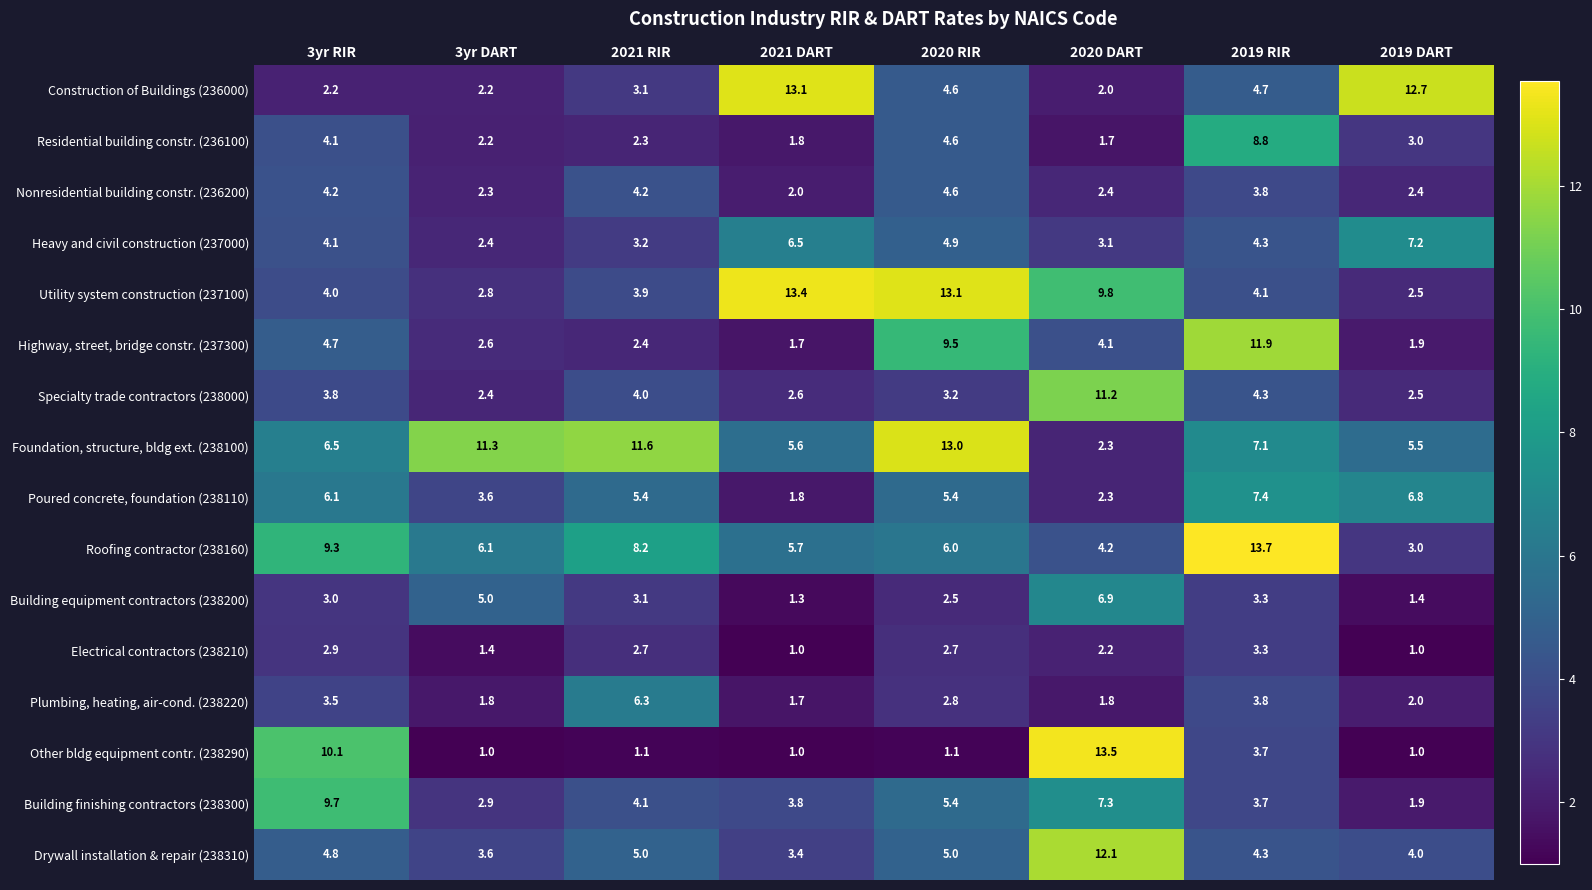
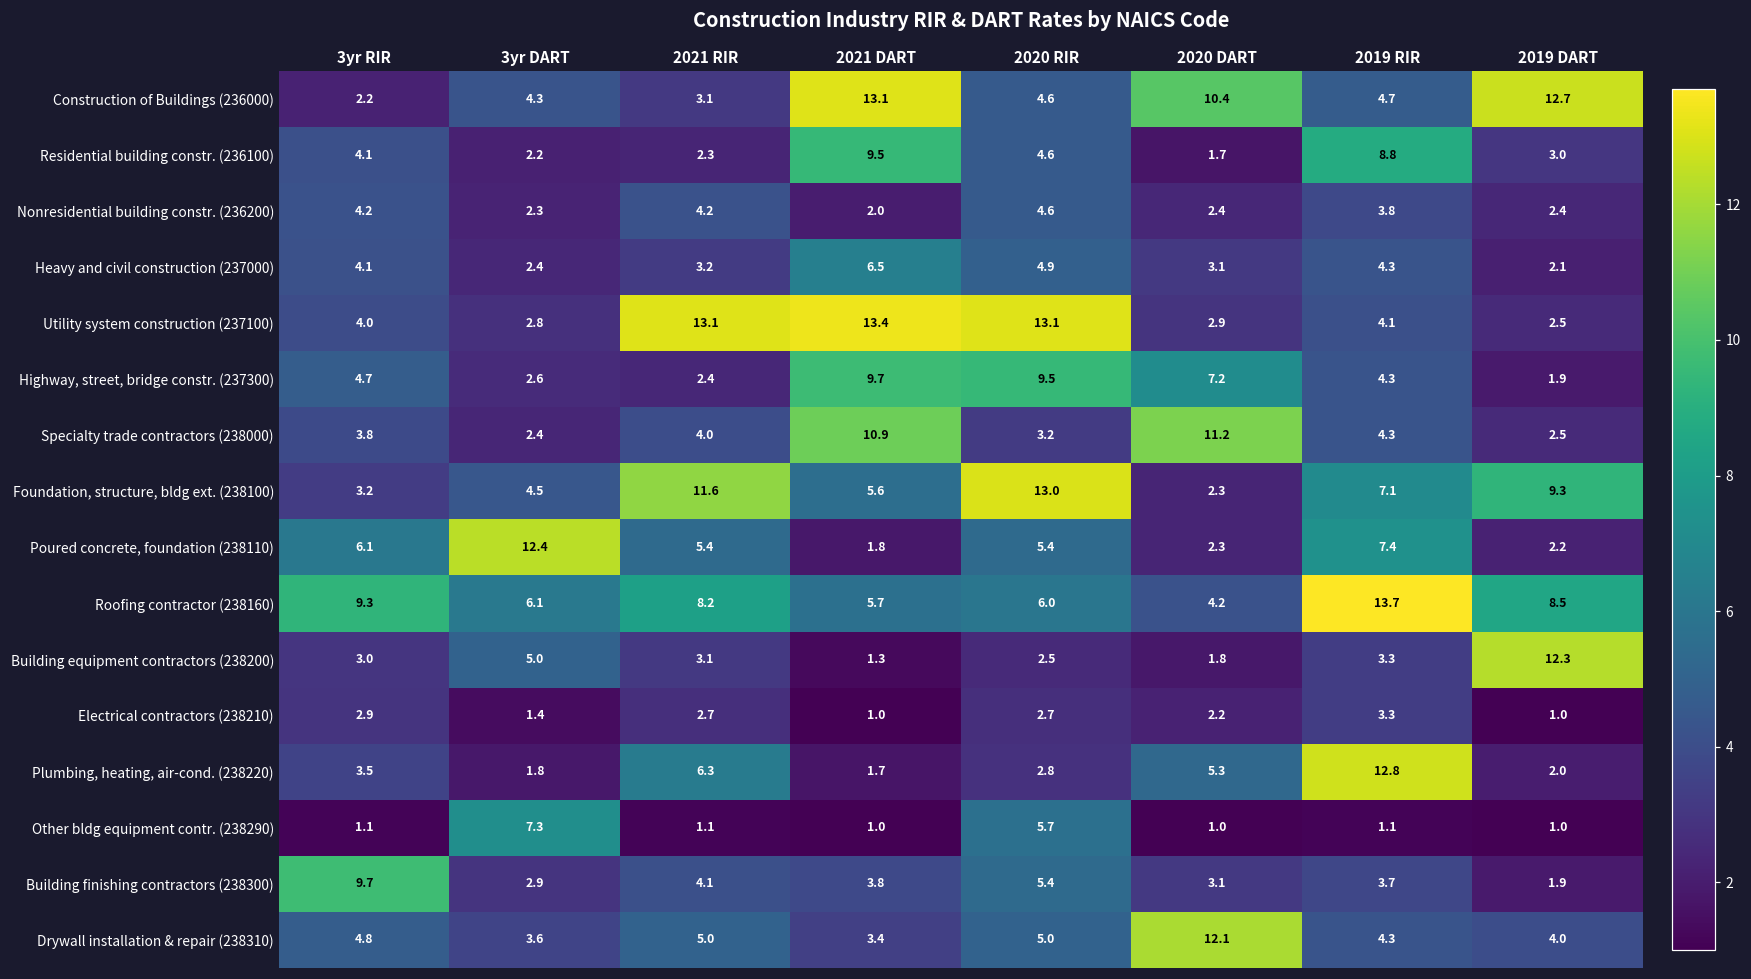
Construction of Buildings (236000), 3yr DART: 2.2 -> 4.3
Construction of Buildings (236000), 2020 DART: 2.0 -> 10.4
Residential building constr. (236100), 2021 DART: 1.8 -> 9.5
Heavy and civil construction (237000), 2019 DART: 7.2 -> 2.1
Utility system construction (237100), 2021 RIR: 3.9 -> 13.1
Utility system construction (237100), 2020 DART: 9.8 -> 2.9
Highway, street, bridge constr. (237300), 2021 DART: 1.7 -> 9.7
Highway, street, bridge constr. (237300), 2020 DART: 4.1 -> 7.2
Highway, street, bridge constr. (237300), 2019 RIR: 11.9 -> 4.3
Specialty trade contractors (238000), 2021 DART: 2.6 -> 10.9
Foundation, structure, bldg ext. (238100), 3yr RIR: 6.5 -> 3.2
Foundation, structure, bldg ext. (238100), 3yr DART: 11.3 -> 4.5
Foundation, structure, bldg ext. (238100), 2019 DART: 5.5 -> 9.3
Poured concrete, foundation (238110), 3yr DART: 3.6 -> 12.4
Poured concrete, foundation (238110), 2019 DART: 6.8 -> 2.2
Roofing contractor (238160), 2019 DART: 3.0 -> 8.5
Building equipment contractors (238200), 2020 DART: 6.9 -> 1.8
Building equipment contractors (238200), 2019 DART: 1.4 -> 12.3
Plumbing, heating, air-cond. (238220), 2020 DART: 1.8 -> 5.3
Plumbing, heating, air-cond. (238220), 2019 RIR: 3.8 -> 12.8
Other bldg equipment contr. (238290), 3yr RIR: 10.1 -> 1.1
Other bldg equipment contr. (238290), 3yr DART: 1.0 -> 7.3
Other bldg equipment contr. (238290), 2020 RIR: 1.1 -> 5.7
Other bldg equipment contr. (238290), 2020 DART: 13.5 -> 1.0
Other bldg equipment contr. (238290), 2019 RIR: 3.7 -> 1.1
Building finishing contractors (238300), 2020 DART: 7.3 -> 3.1
